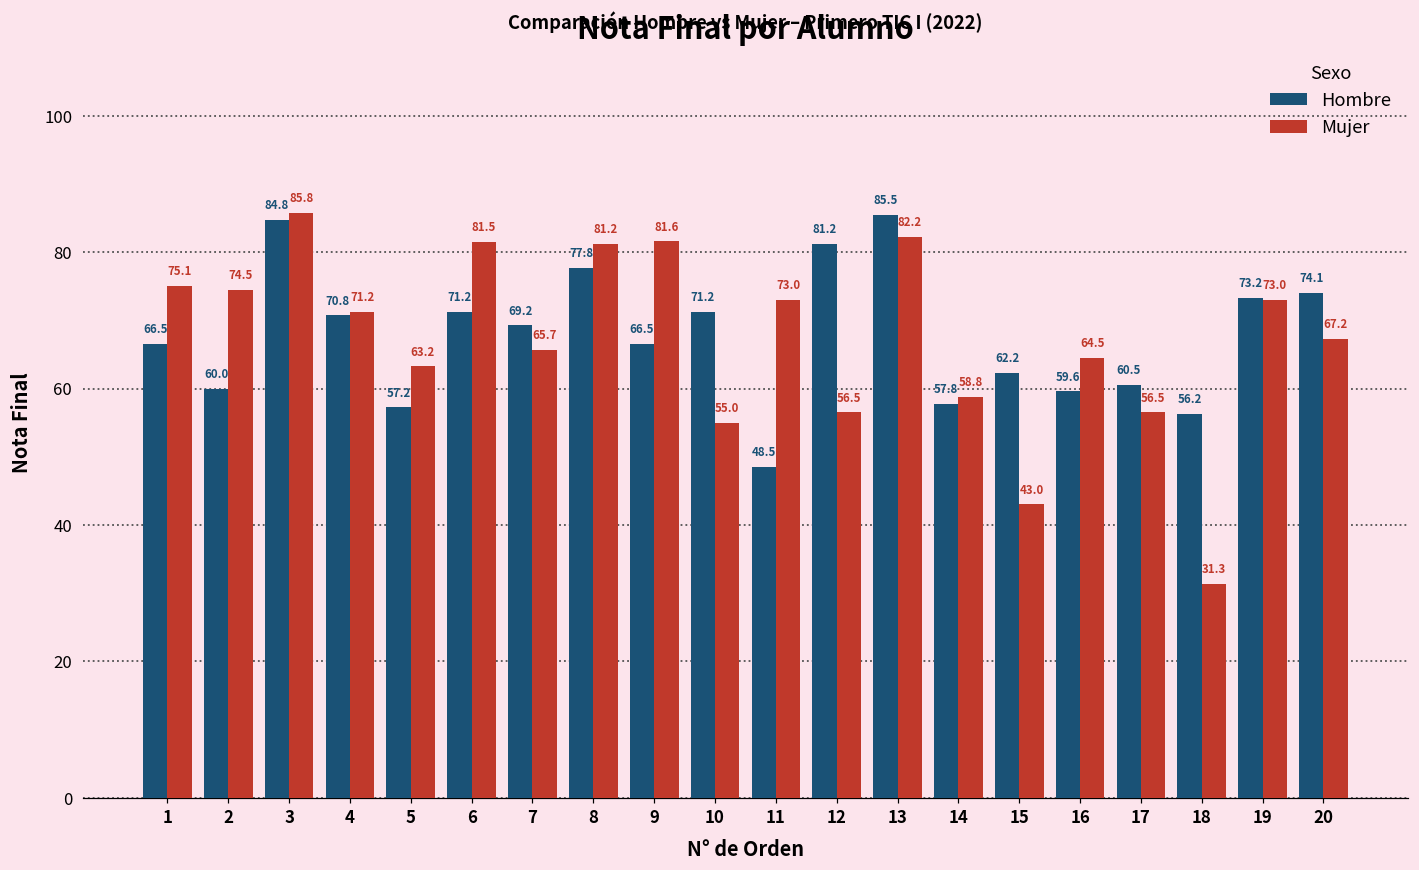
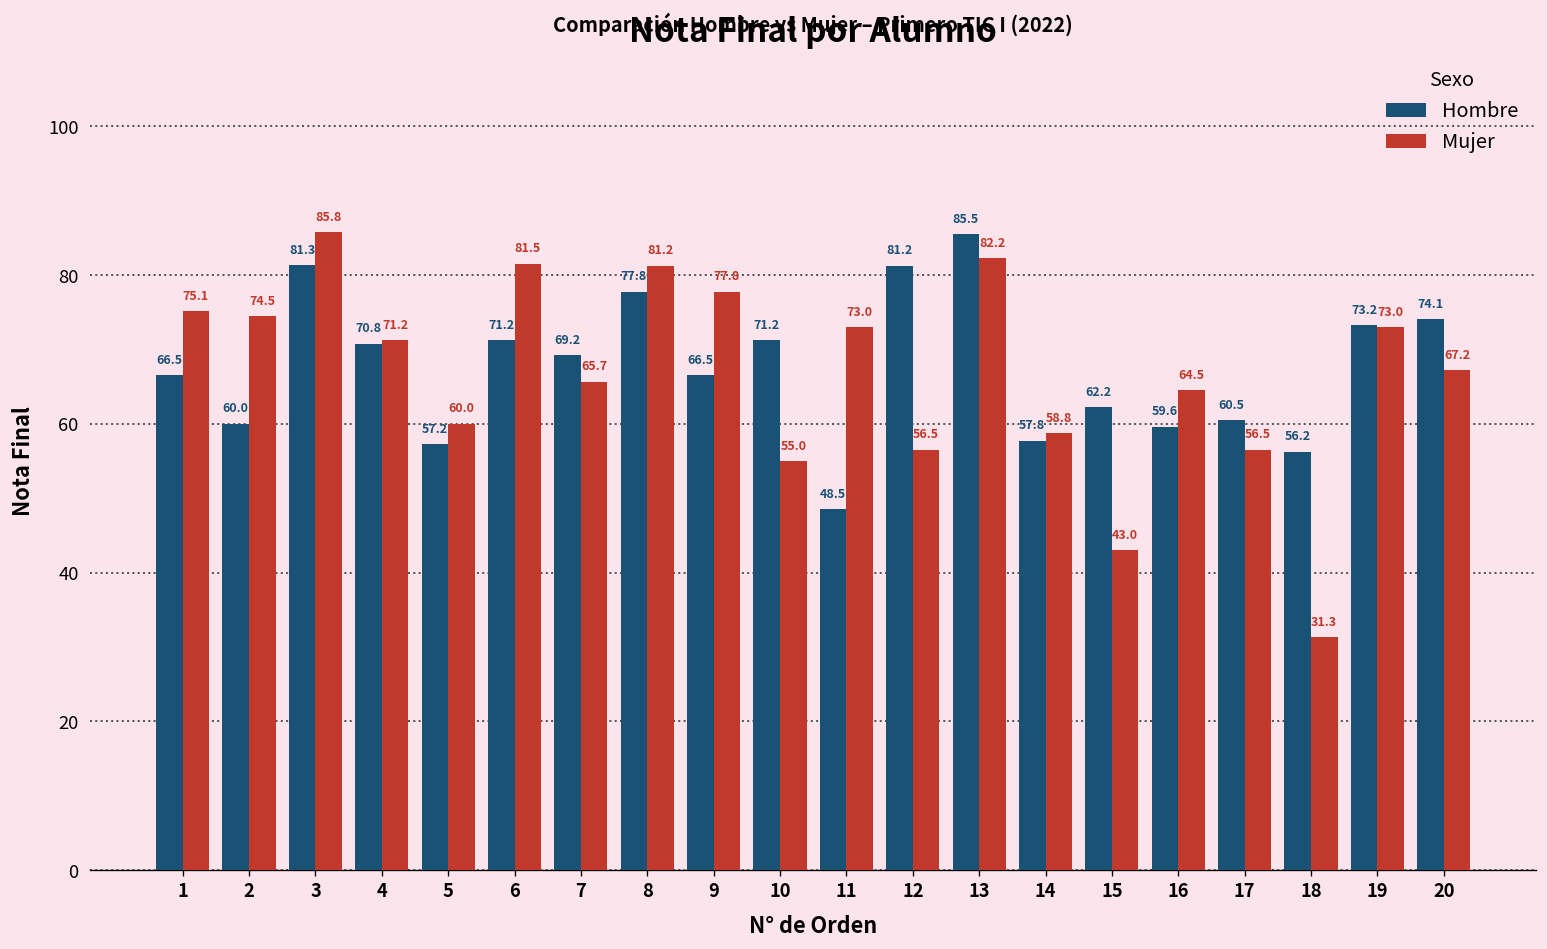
Hombre, 3: 84.8 -> 81.3
Mujer, 5: 63.2 -> 60.0
Mujer, 9: 81.6 -> 77.8
